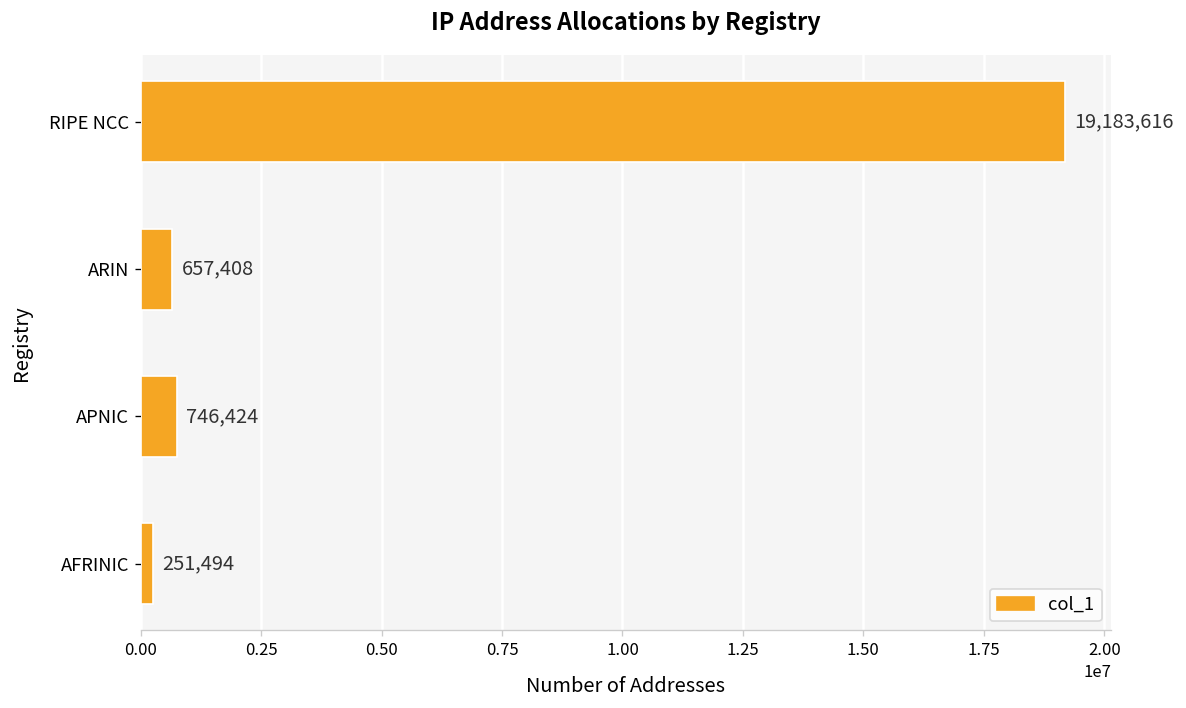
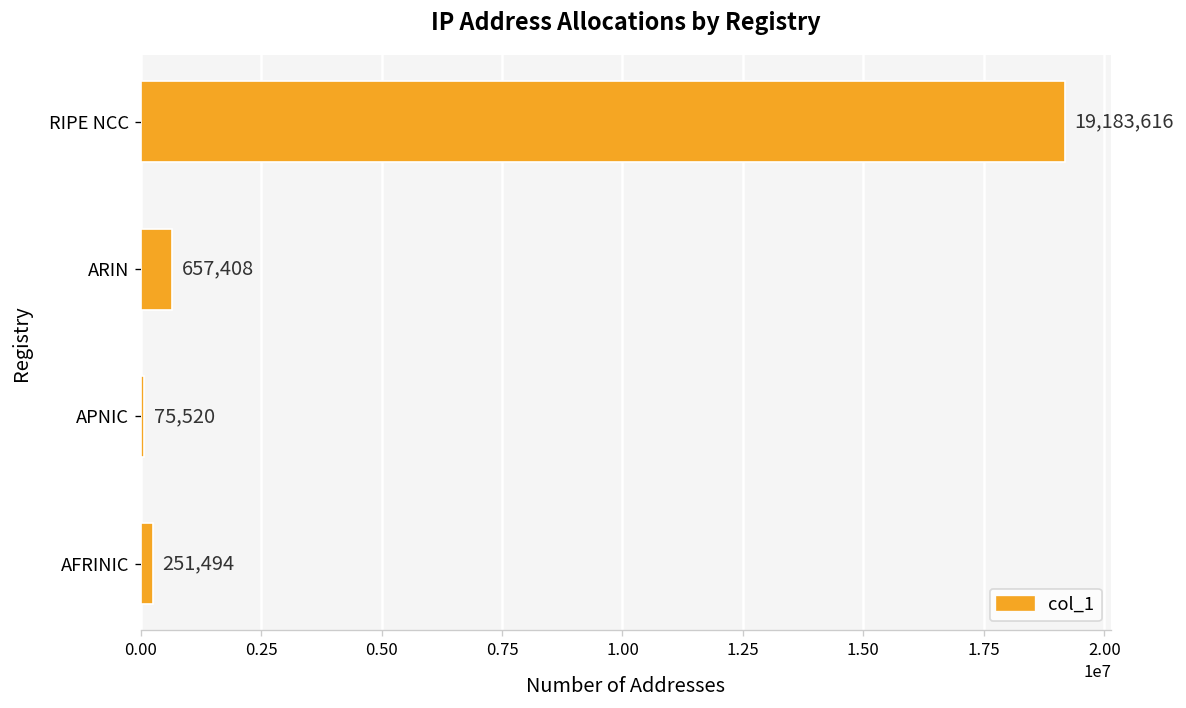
APNIC: 746,424 -> 75,520
